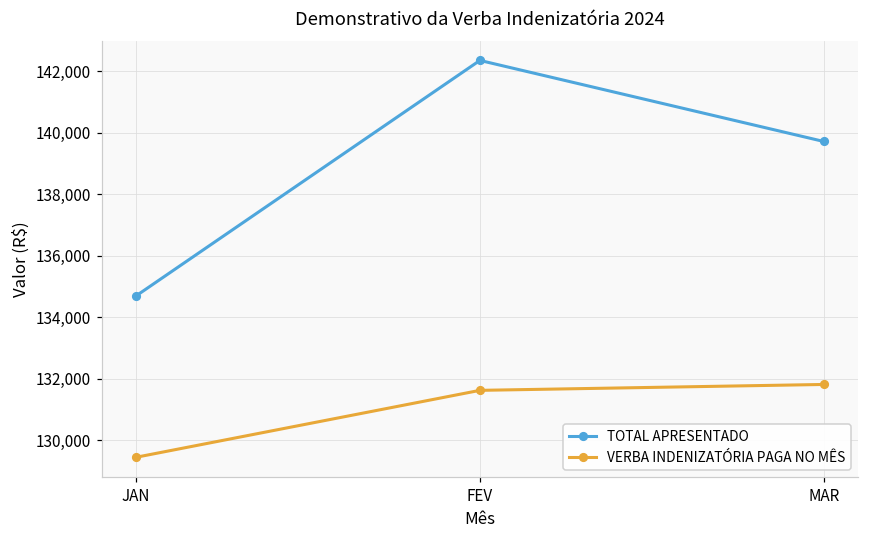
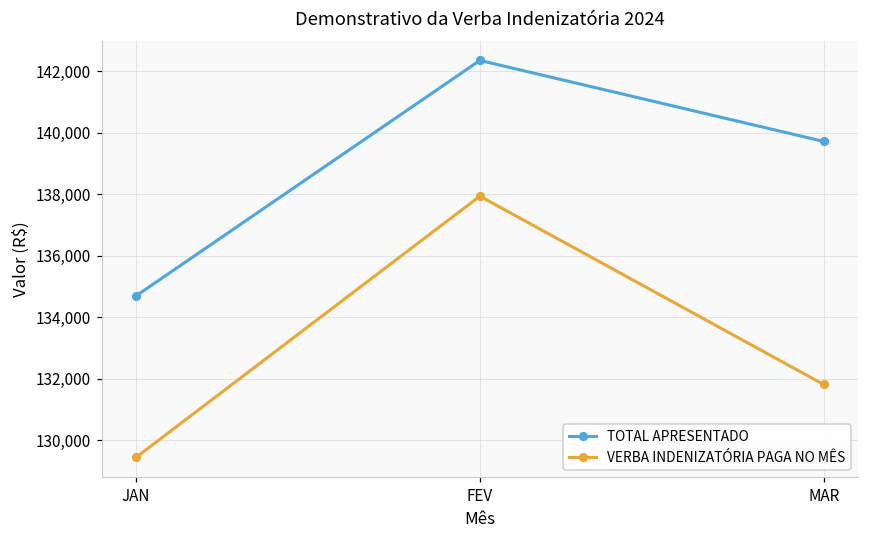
VERBA INDENIZATÓRIA PAGA NO MÊS, FEV: 131,600 -> 137,900
